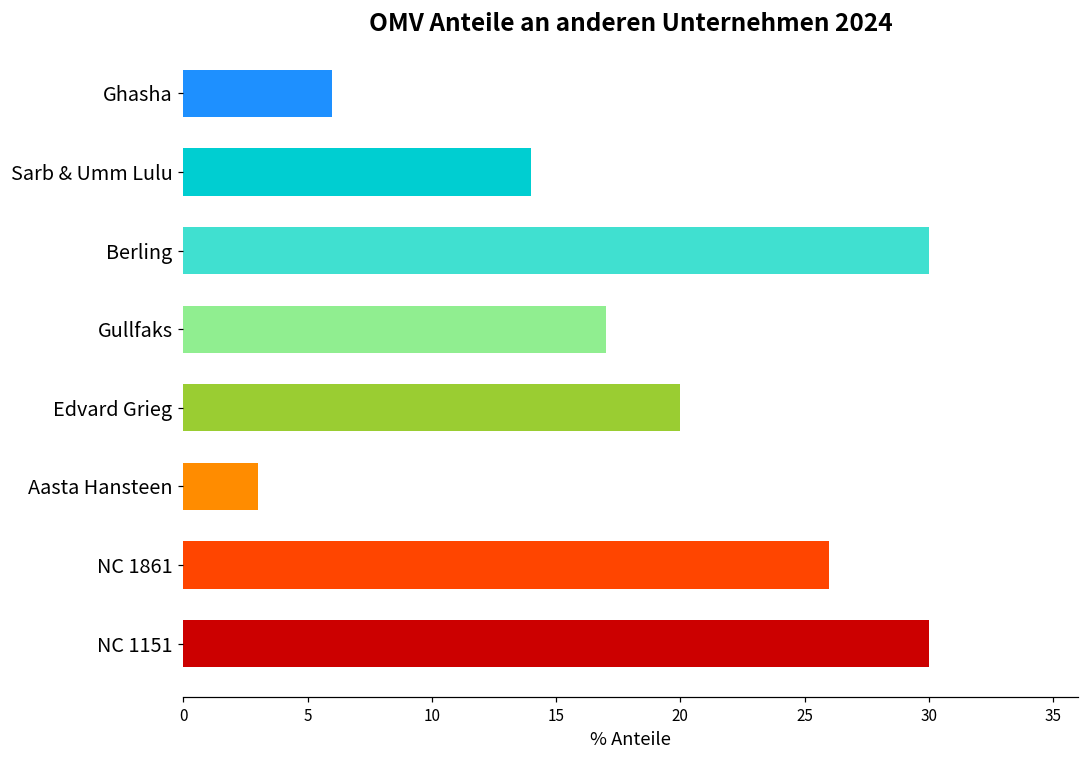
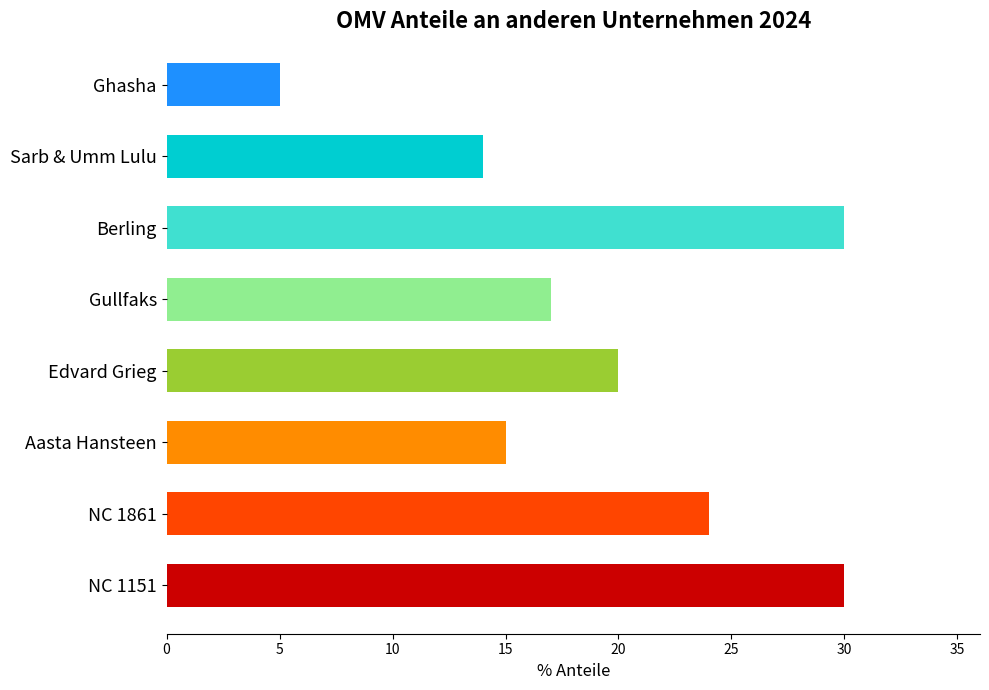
Ghasha: 6 -> 5
Aasta Hansteen: 3 -> 15
NC 1861: 26 -> 24
